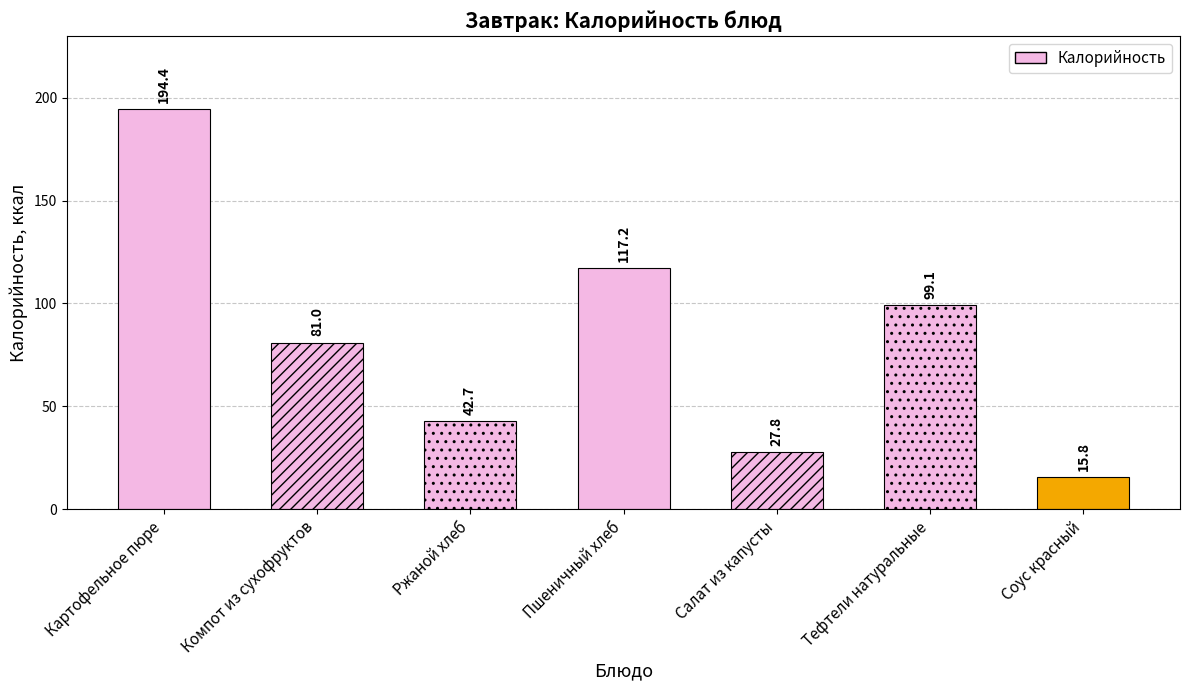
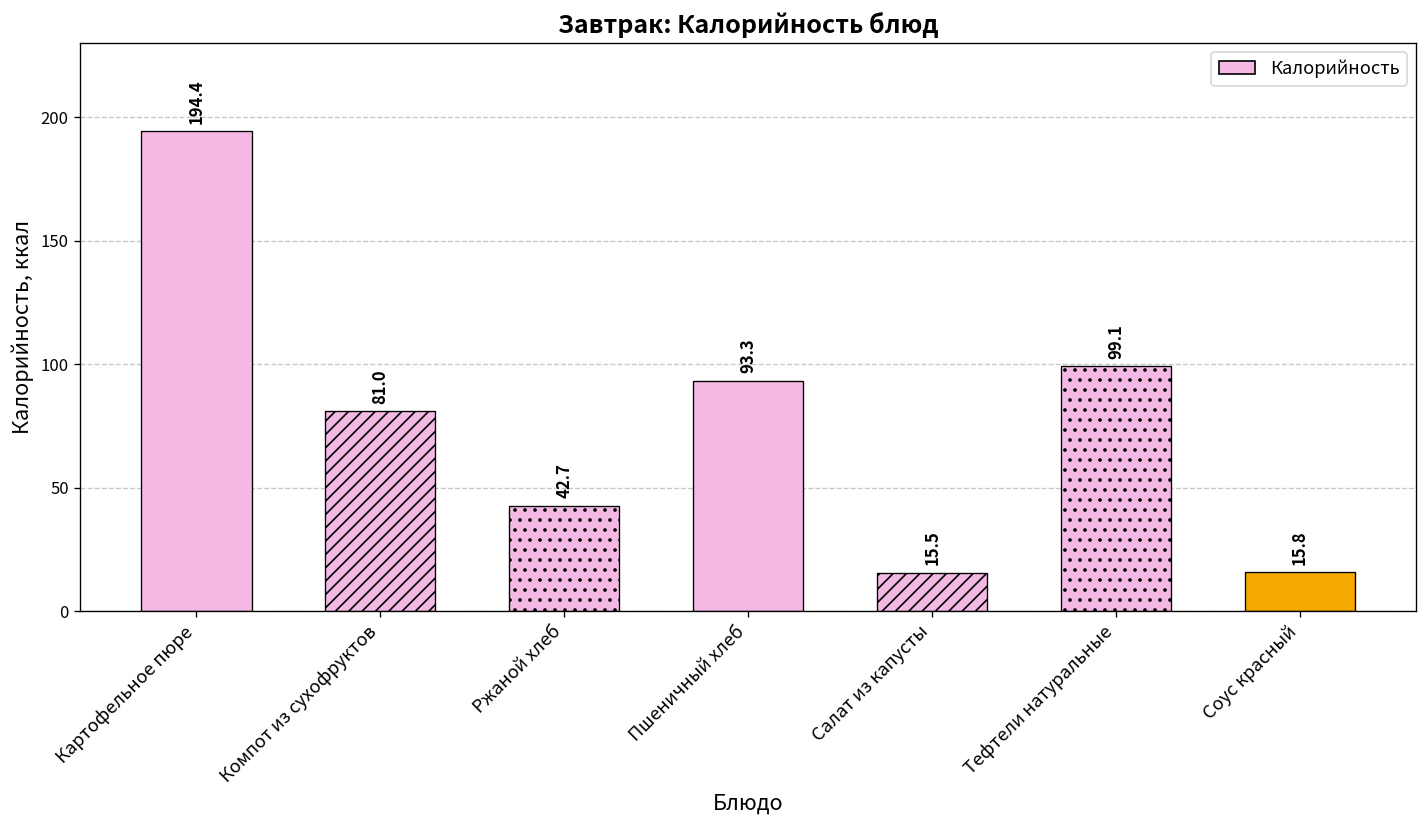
Пшеничный хлеб: 117.2 -> 93.3
Салат из капусты: 27.8 -> 15.5
